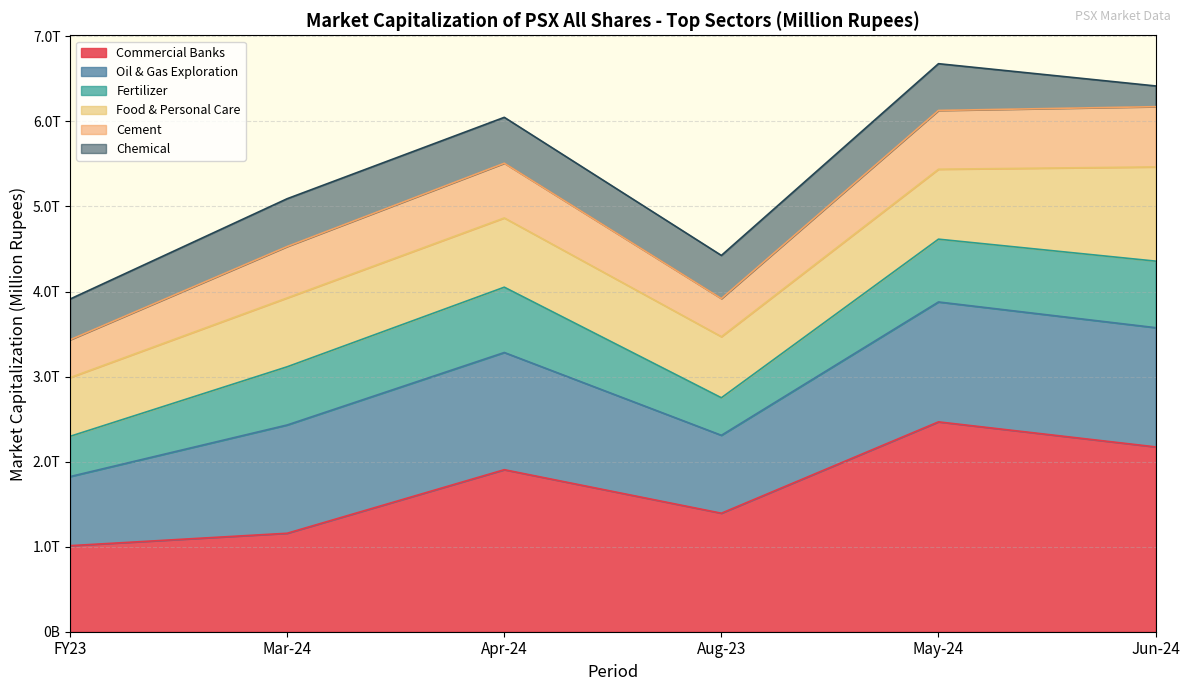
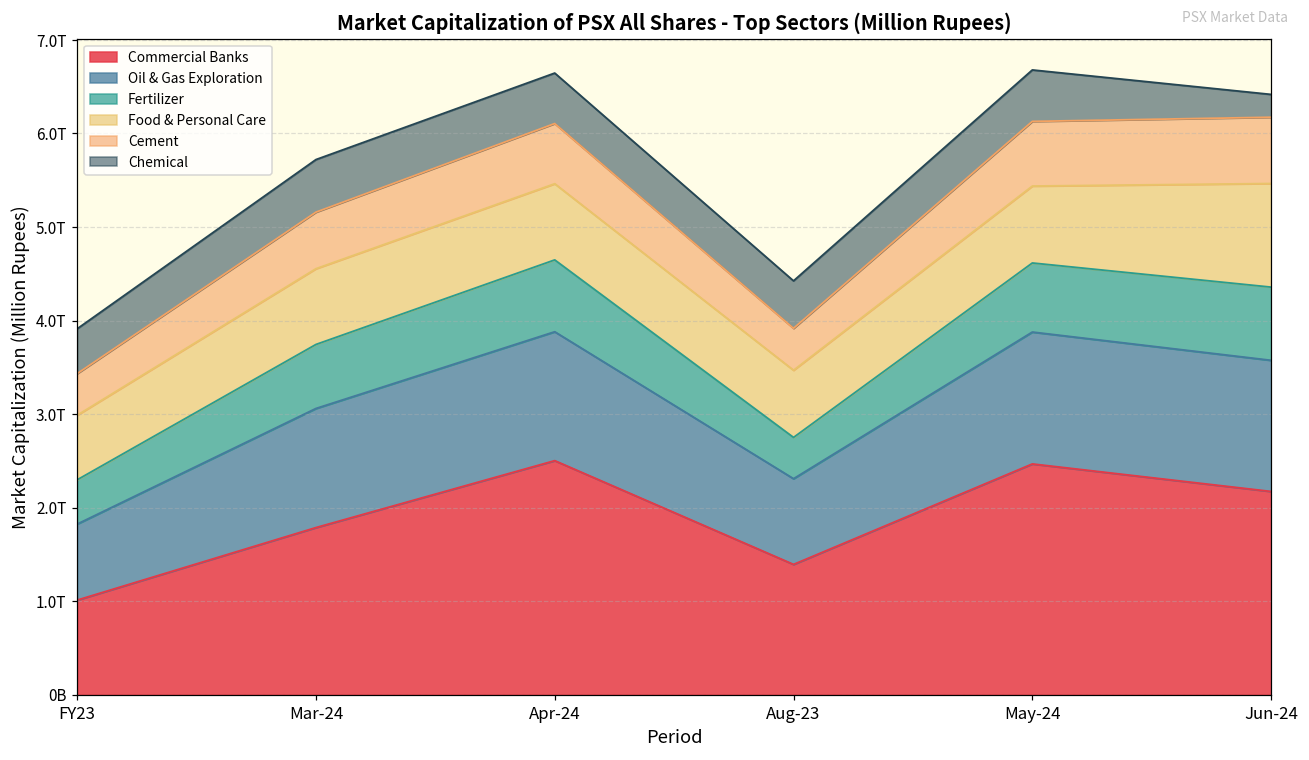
Commercial Banks, Mar-24: 1.2T -> 1.8T
Commercial Banks, Apr-24: 1.9T -> 2.5T
